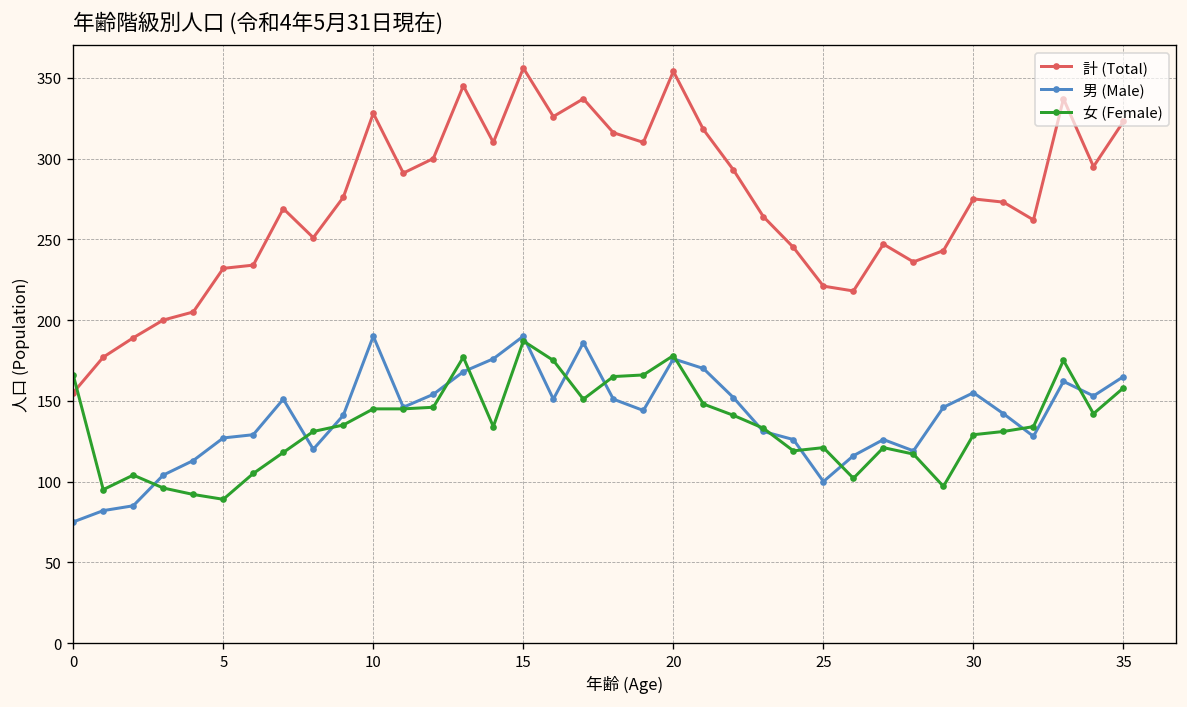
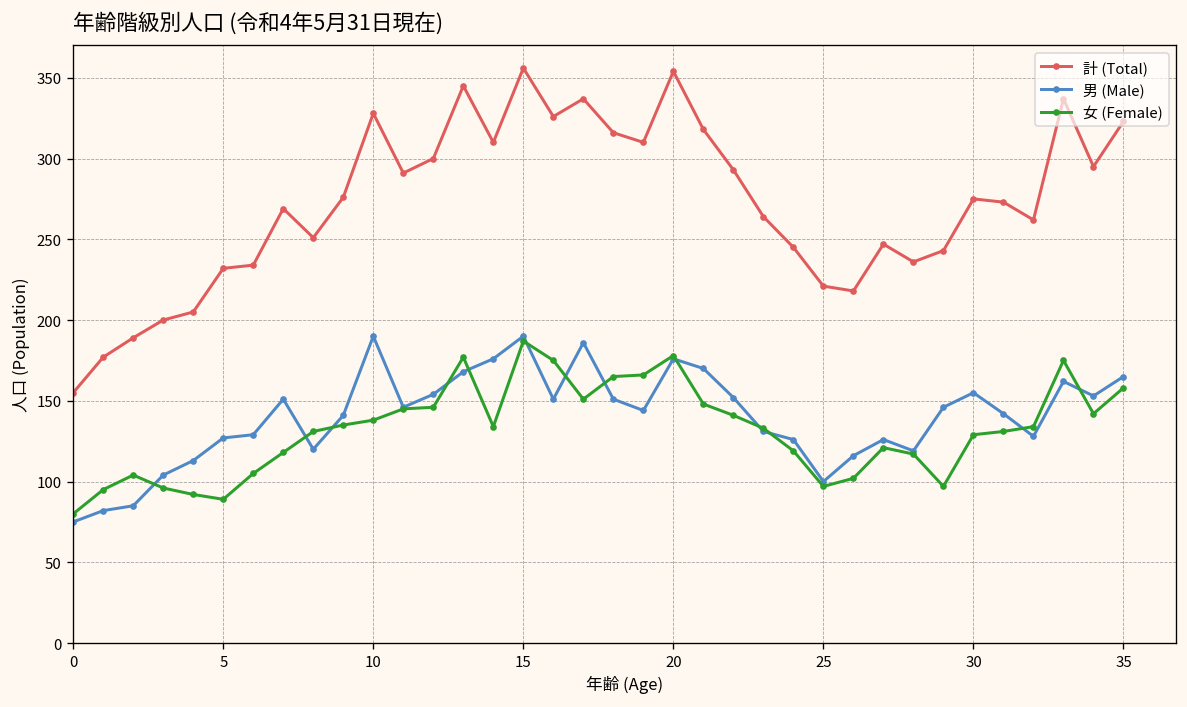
女 (Female), 0: 166 -> 80
女 (Female), 10: 145 -> 138
女 (Female), 25: 121 -> 97
